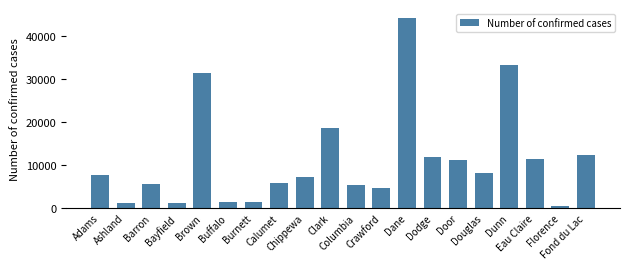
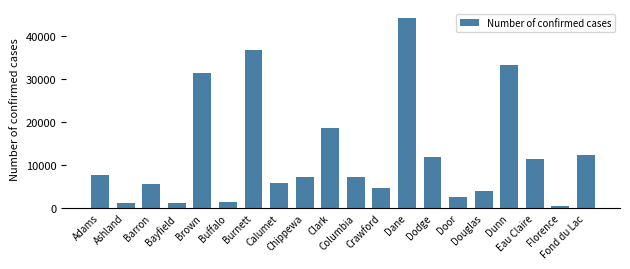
Burnett: 1000 -> 37000
Columbia: 5000 -> 7000
Door: 11000 -> 3000
Douglas: 8000 -> 4000
